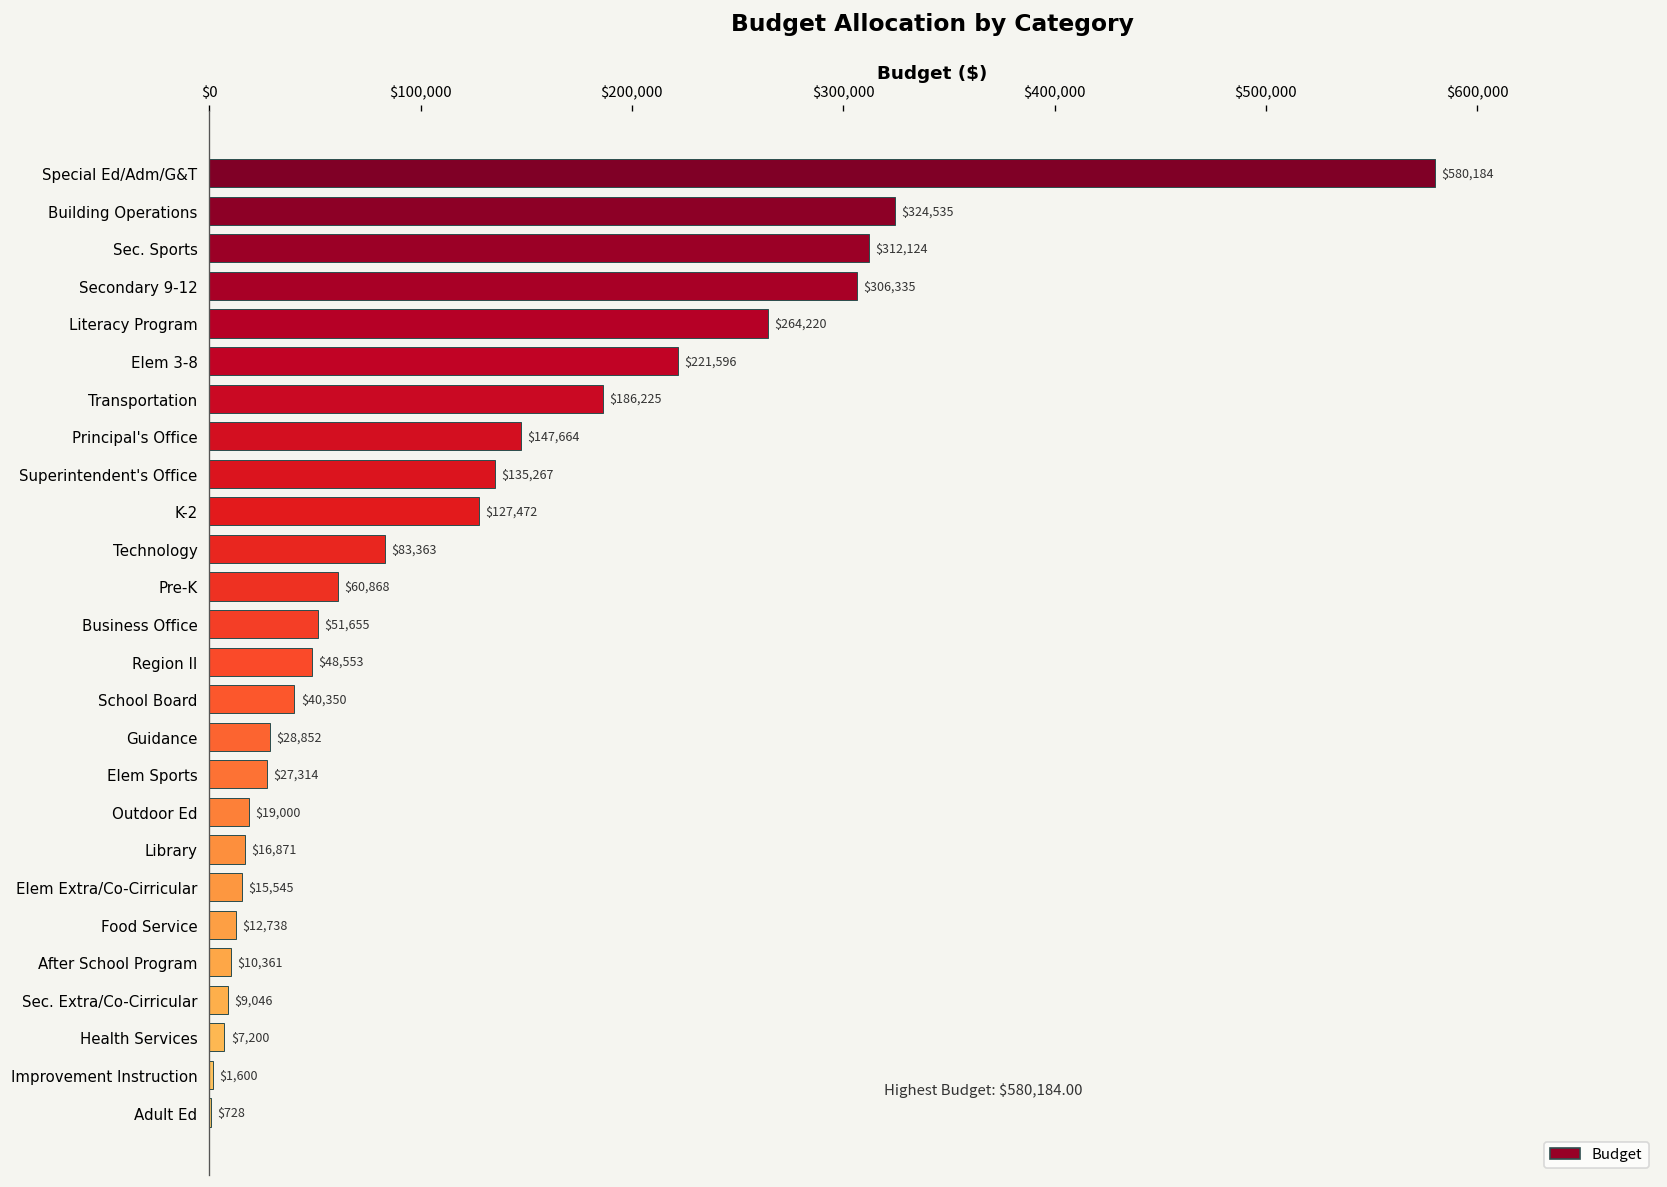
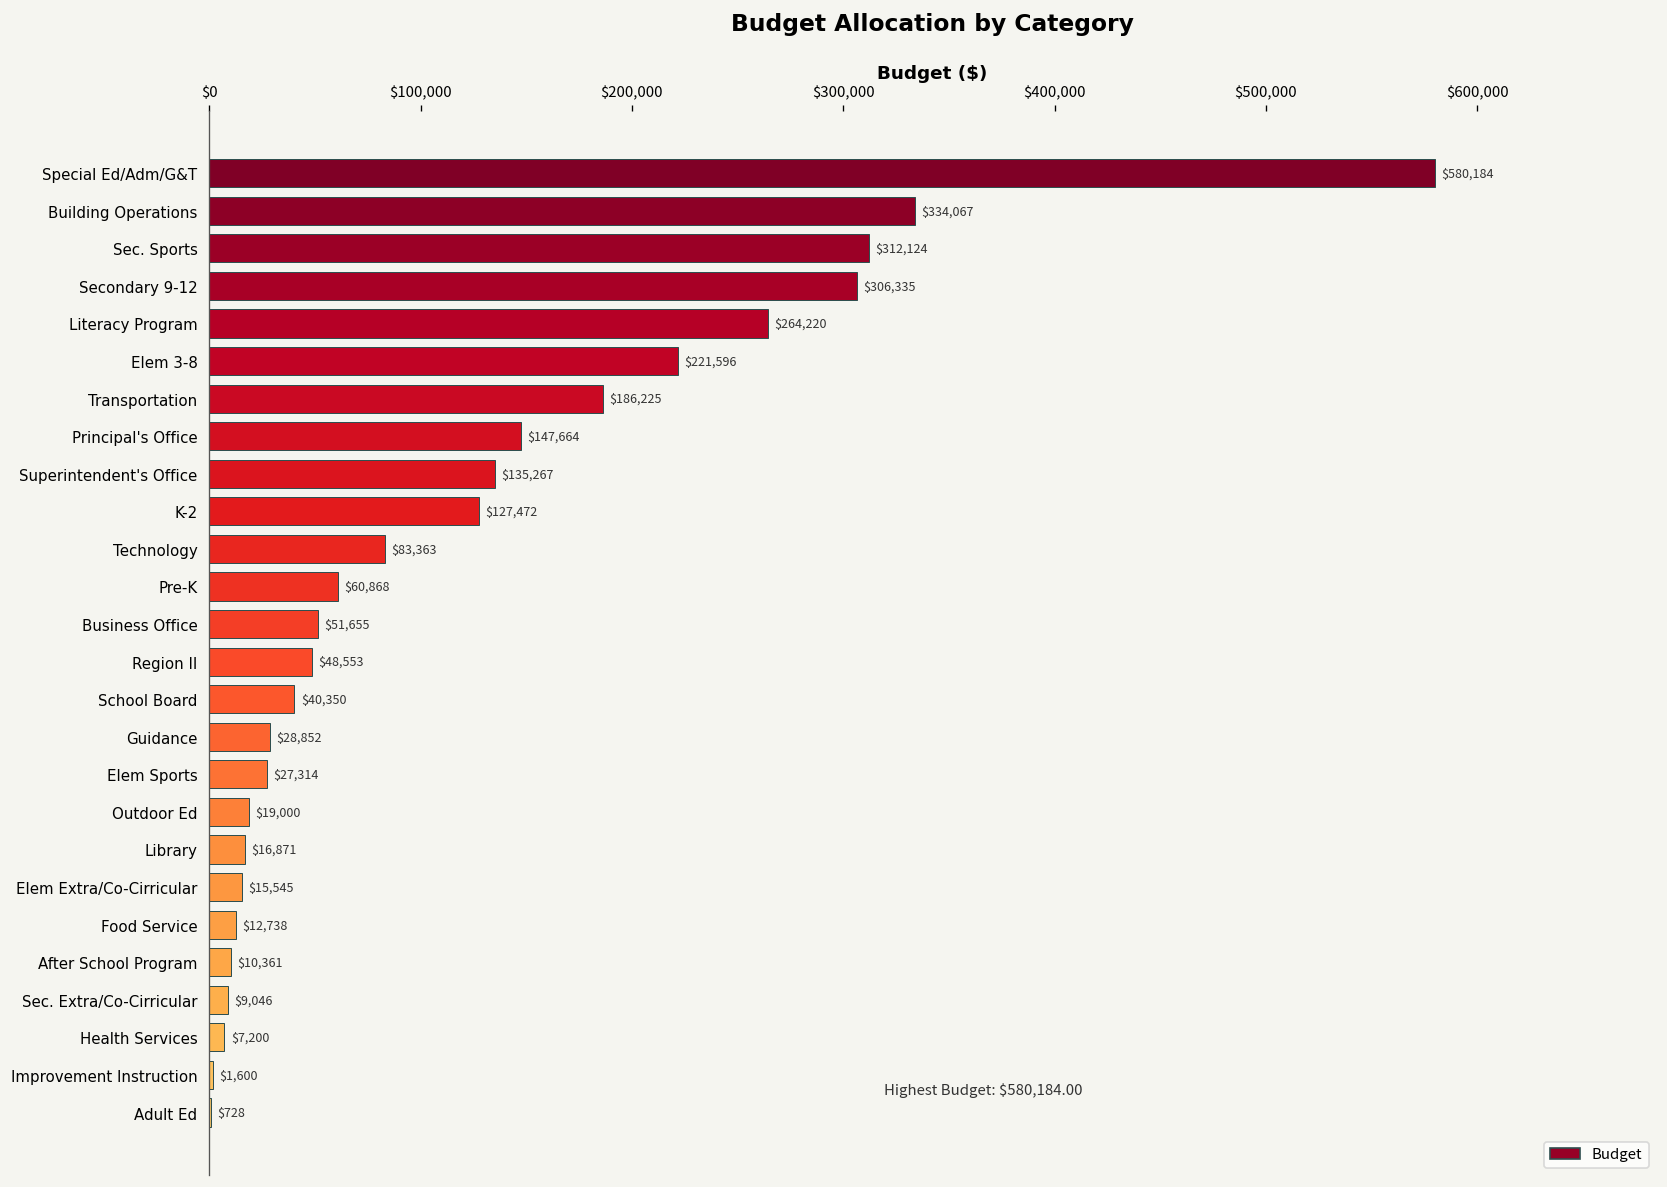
Building Operations: $324,535 -> $334,067
